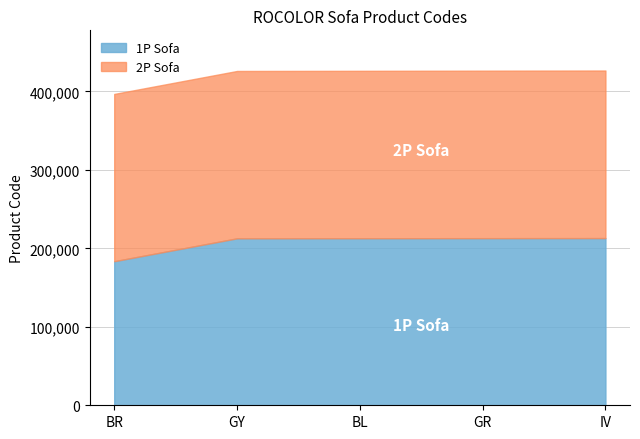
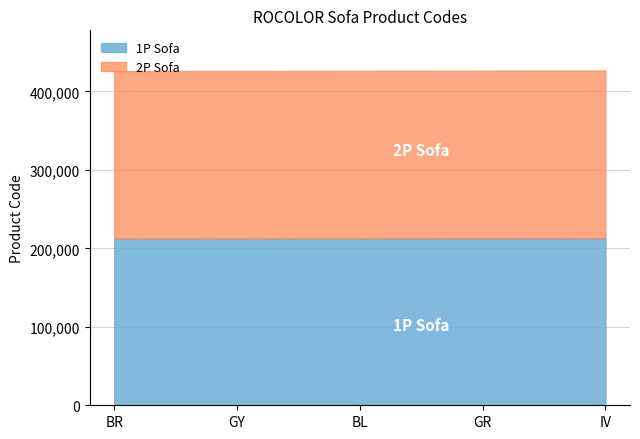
1P Sofa, BR: 180,000 -> 210,000
